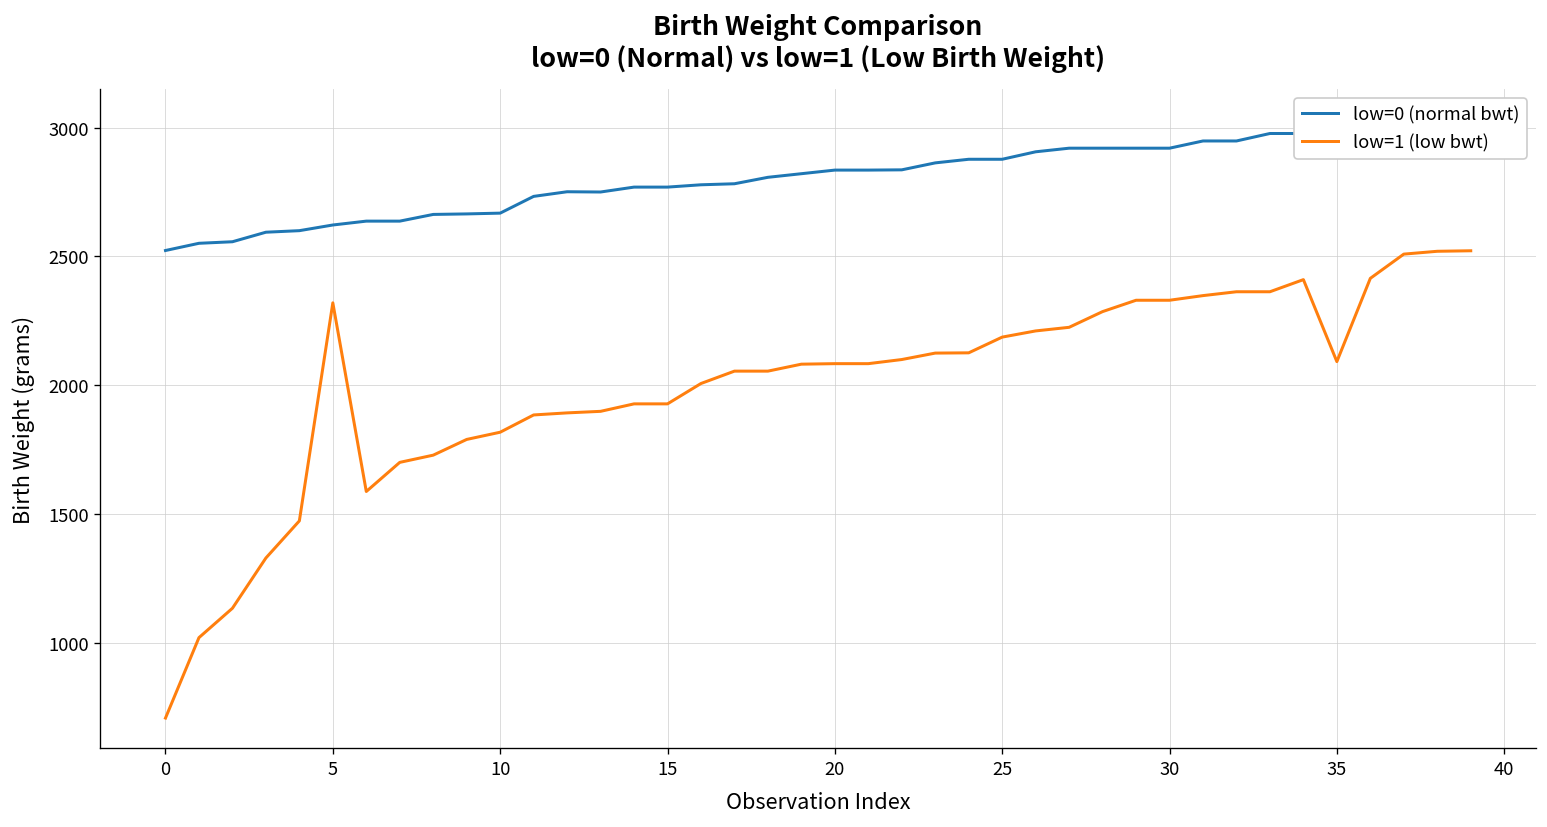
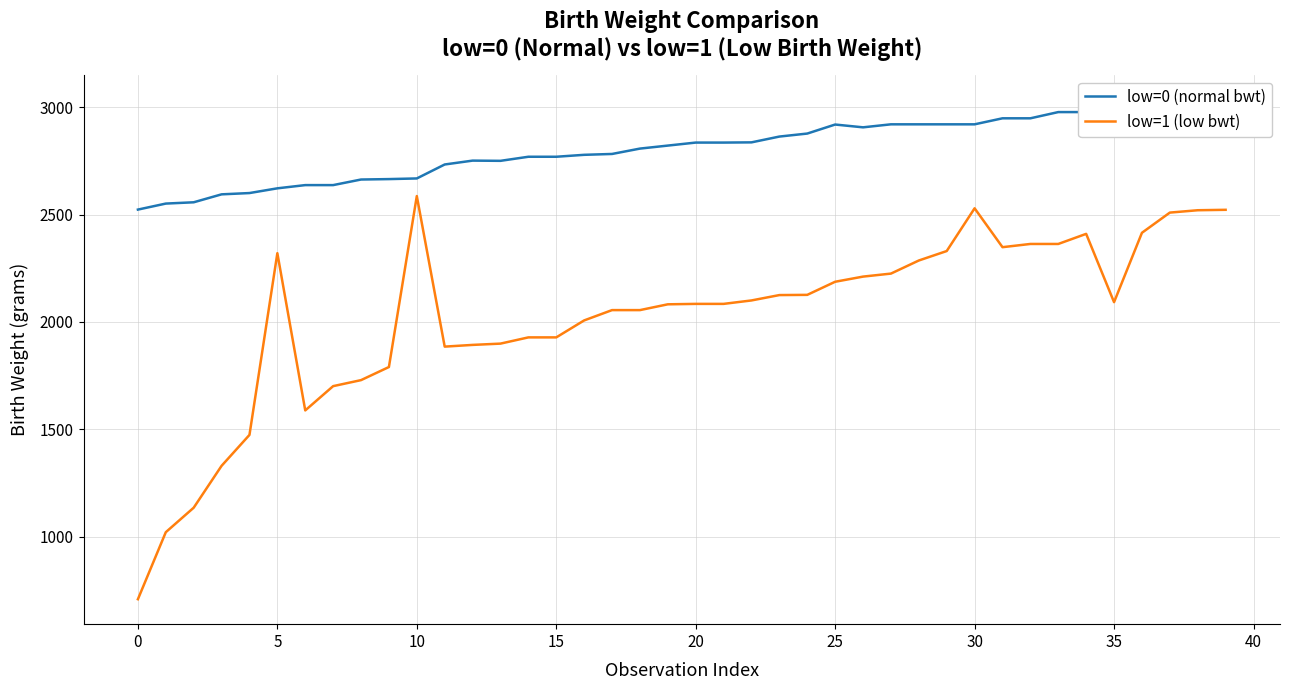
low=1 (low bwt), 10: 1820 -> 2590
low=0 (normal bwt), 25: 2880 -> 2920
low=1 (low bwt), 30: 2330 -> 2530
